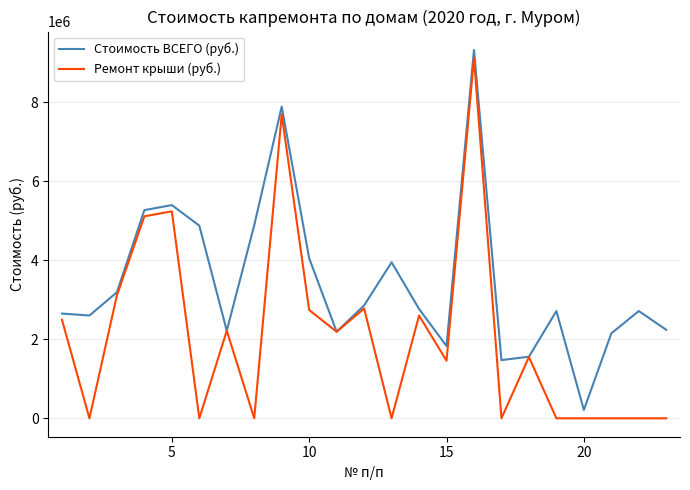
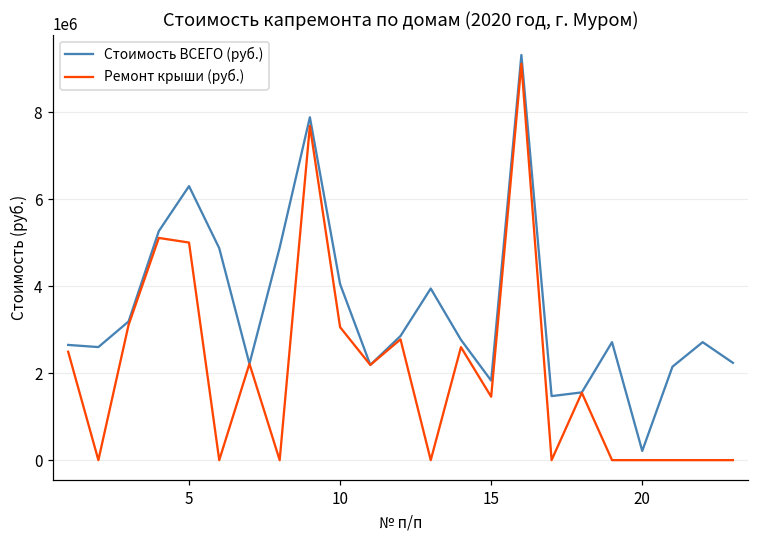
Стоимость ВСЕГО (руб.), 5: 5400000 -> 6300000
Ремонт крыши (руб.), 5: 5200000 -> 5000000
Ремонт крыши (руб.), 10: 2700000 -> 3100000
